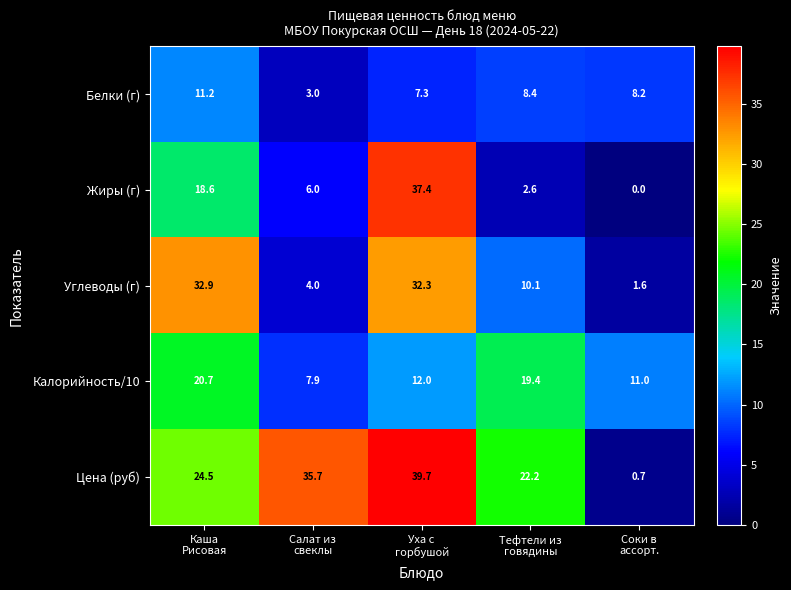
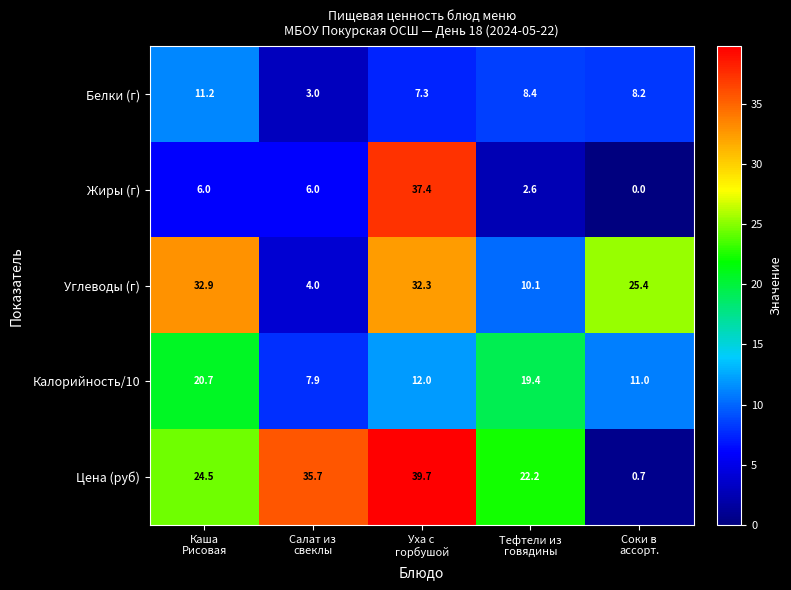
Жиры (г), Каша Рисовая: 18.6 -> 6.0
Углеводы (г), Соки в ассорт.: 1.6 -> 25.4
